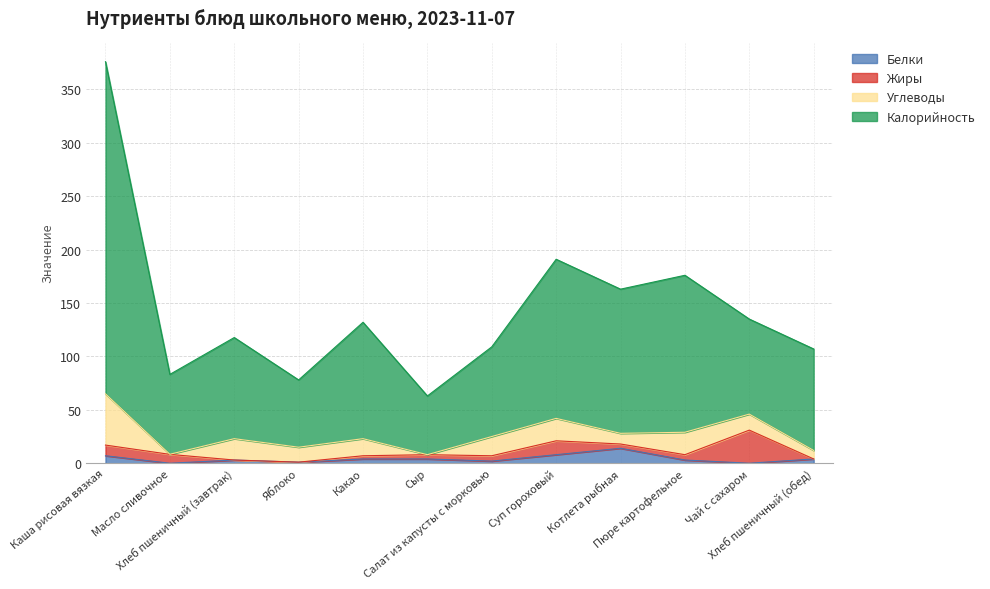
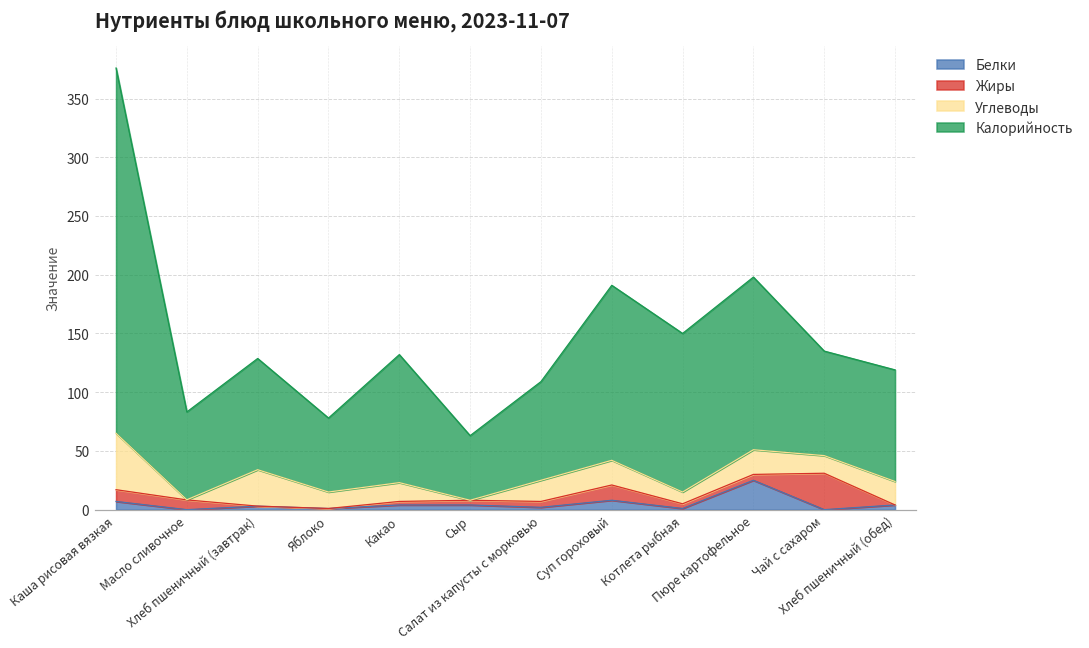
Углеводы, Хлеб пшеничный (завтрак): 20 -> 31
Белки, Котлета рыбная: 14 -> 1
Белки, Пюре картофельное: 3 -> 25
Углеводы, Хлеб пшеничный (обед): 8 -> 20
